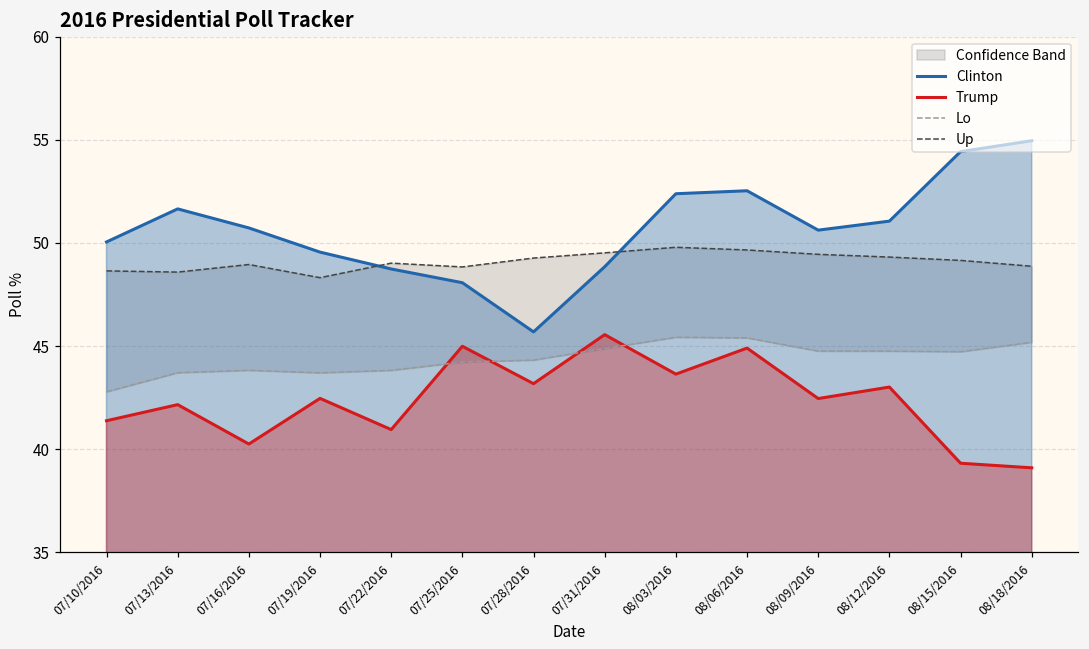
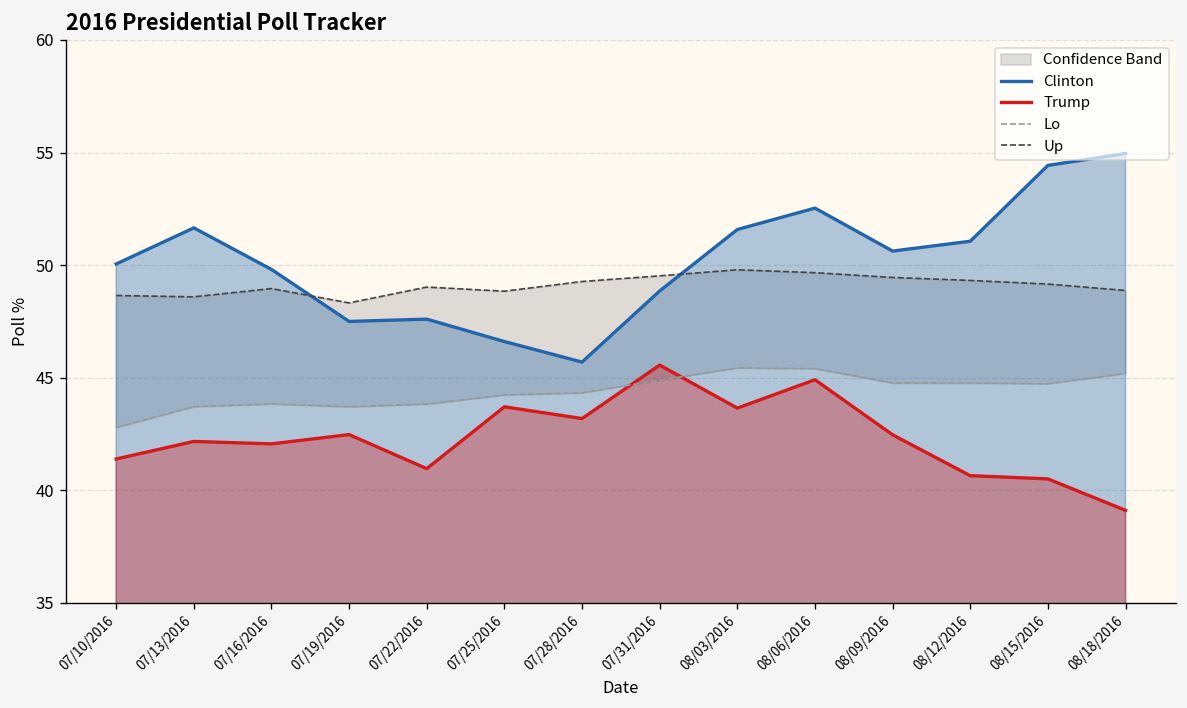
Clinton, 07/16/2016: 50.7 -> 49.8
Trump, 07/16/2016: 40.2 -> 42.1
Clinton, 07/19/2016: 49.6 -> 47.5
Clinton, 07/22/2016: 48.7 -> 47.6
Clinton, 07/25/2016: 48.1 -> 46.6
Trump, 07/25/2016: 45.0 -> 43.7
Clinton, 08/03/2016: 52.4 -> 51.6
Trump, 08/12/2016: 43.0 -> 40.6
Trump, 08/15/2016: 39.3 -> 40.5
